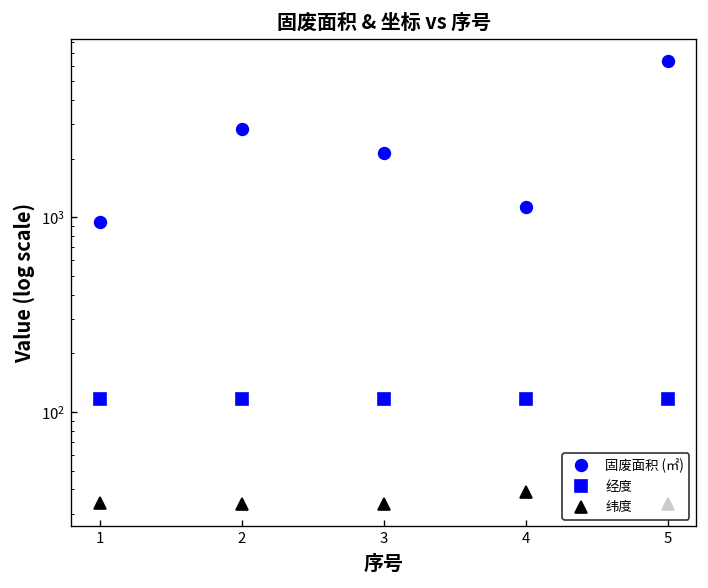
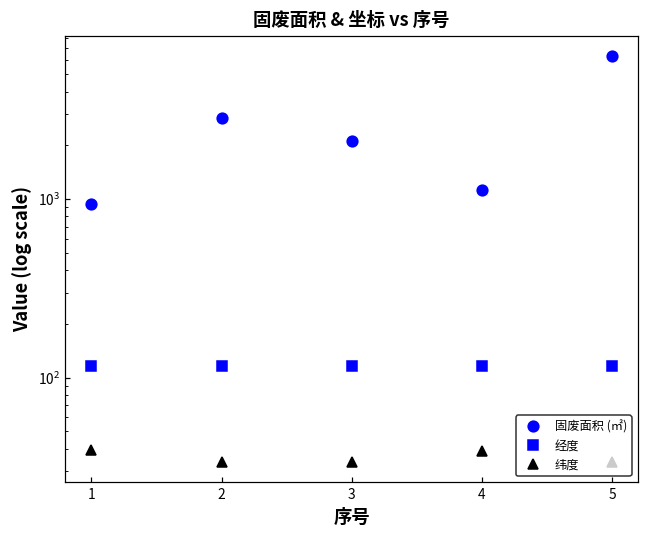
纬度, 1: 34 -> 39
